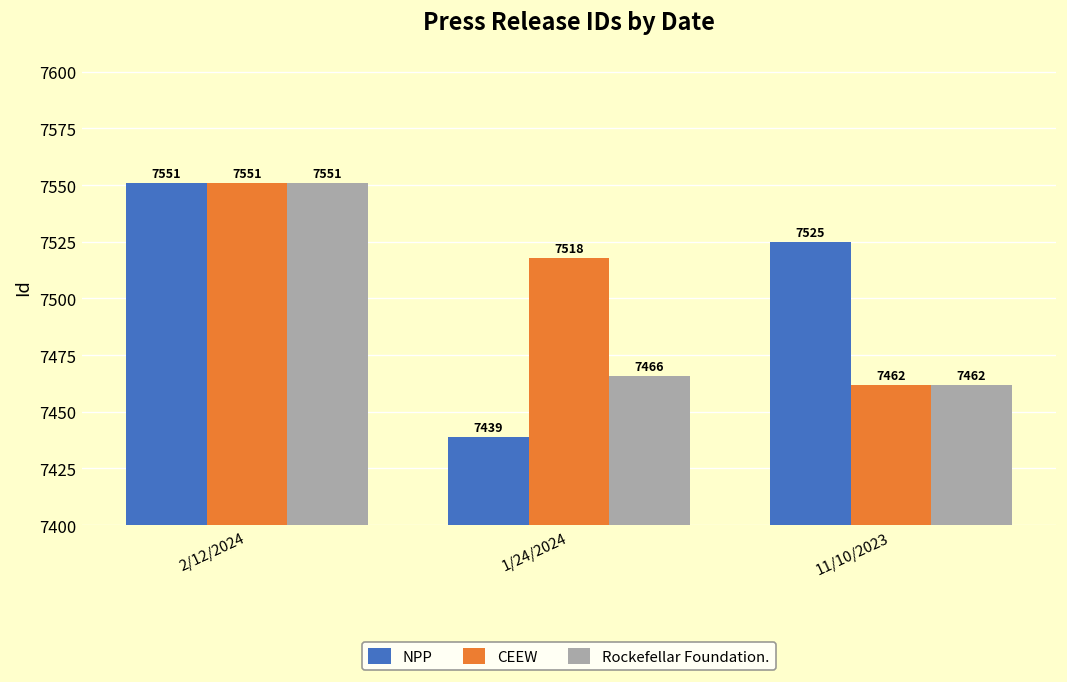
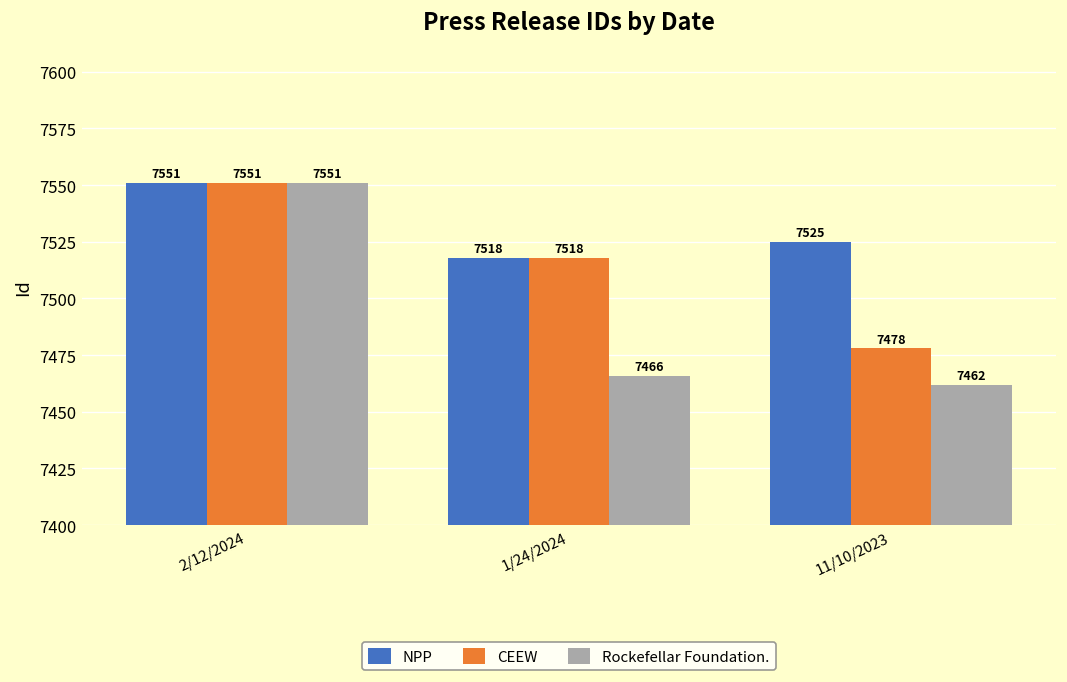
NPP, 1/24/2024: 7439 -> 7518
CEEW, 11/10/2023: 7462 -> 7478
